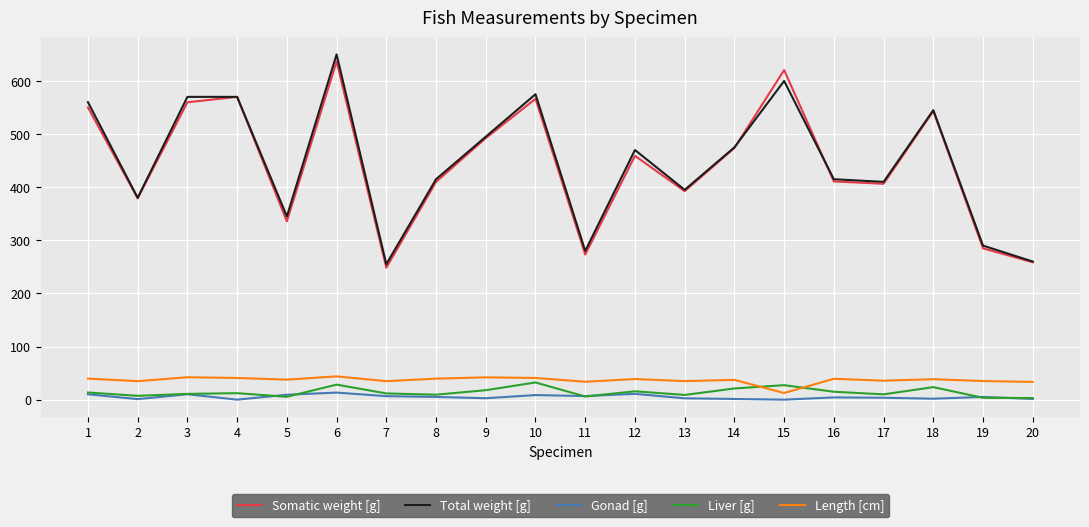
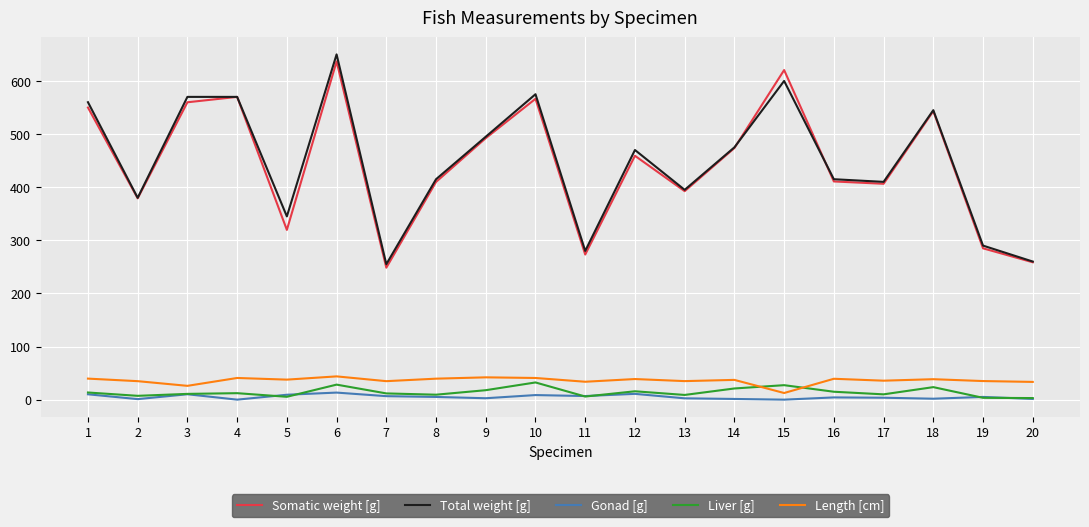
Length [cm], 3: 40 -> 30
Somatic weight [g], 5: 340 -> 320
